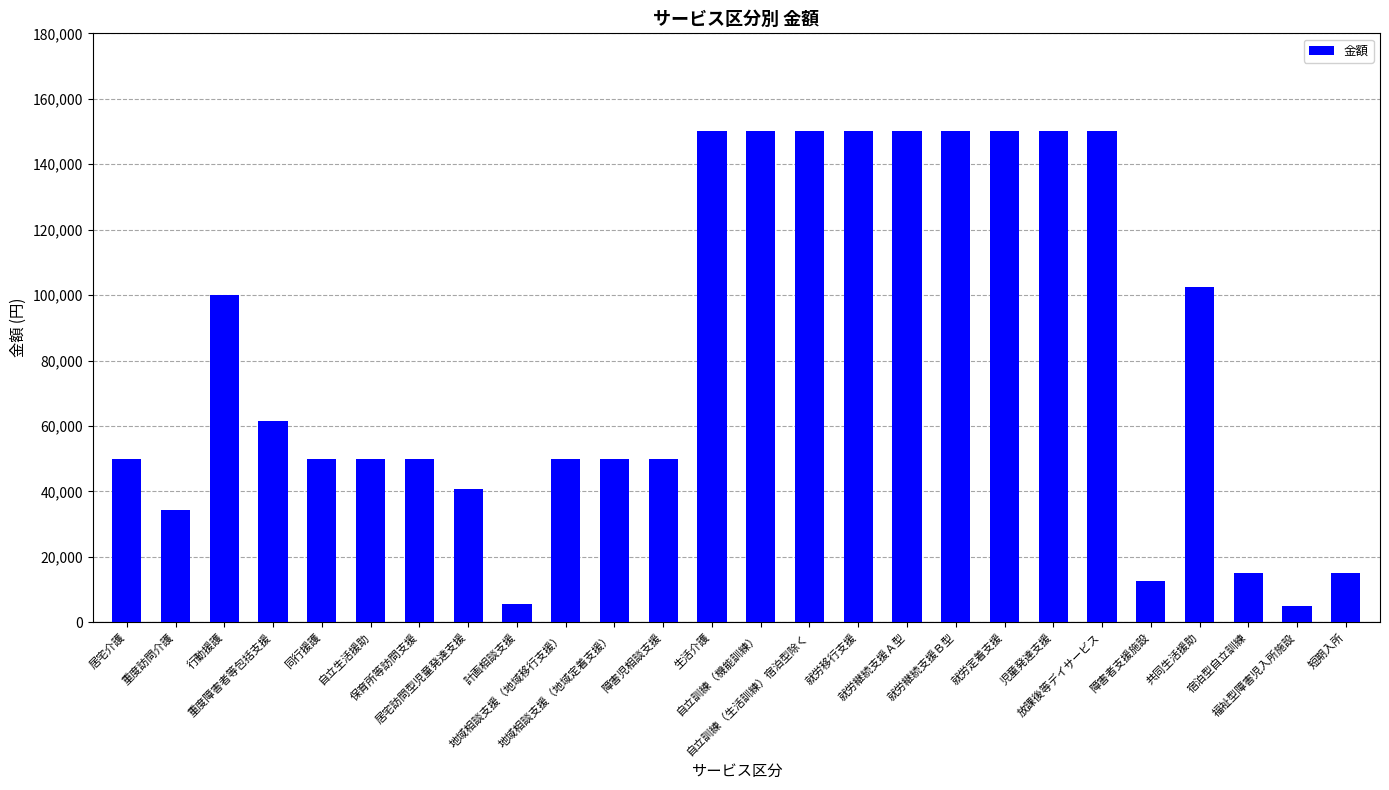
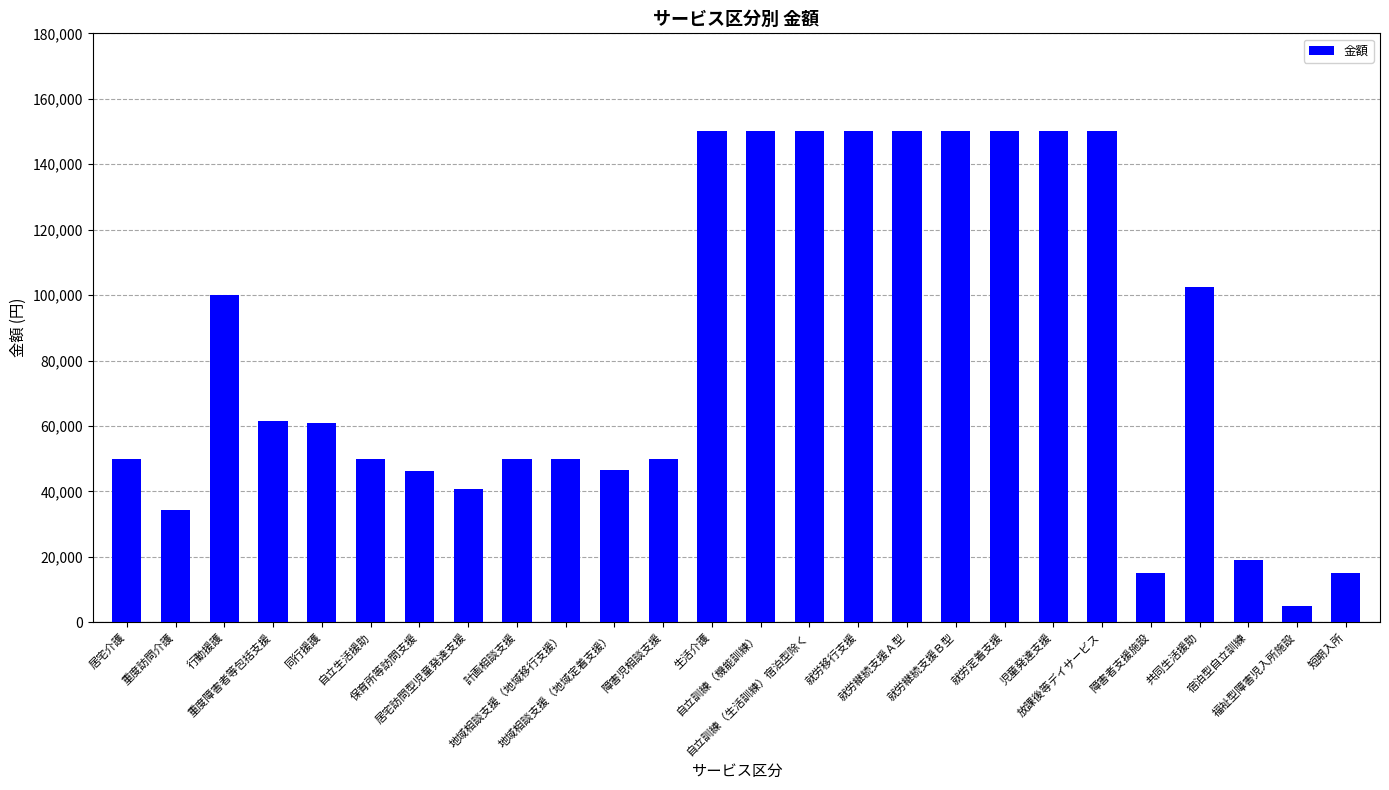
同行援護: 50,000 -> 61,000
保育所等訪問支援: 50,000 -> 46,000
計画相談支援: 6,000 -> 50,000
地域相談支援（地域定着支援）: 50,000 -> 47,000
障害者支援施設: 13,000 -> 15,000
宿泊型自立訓練: 15,000 -> 19,000
